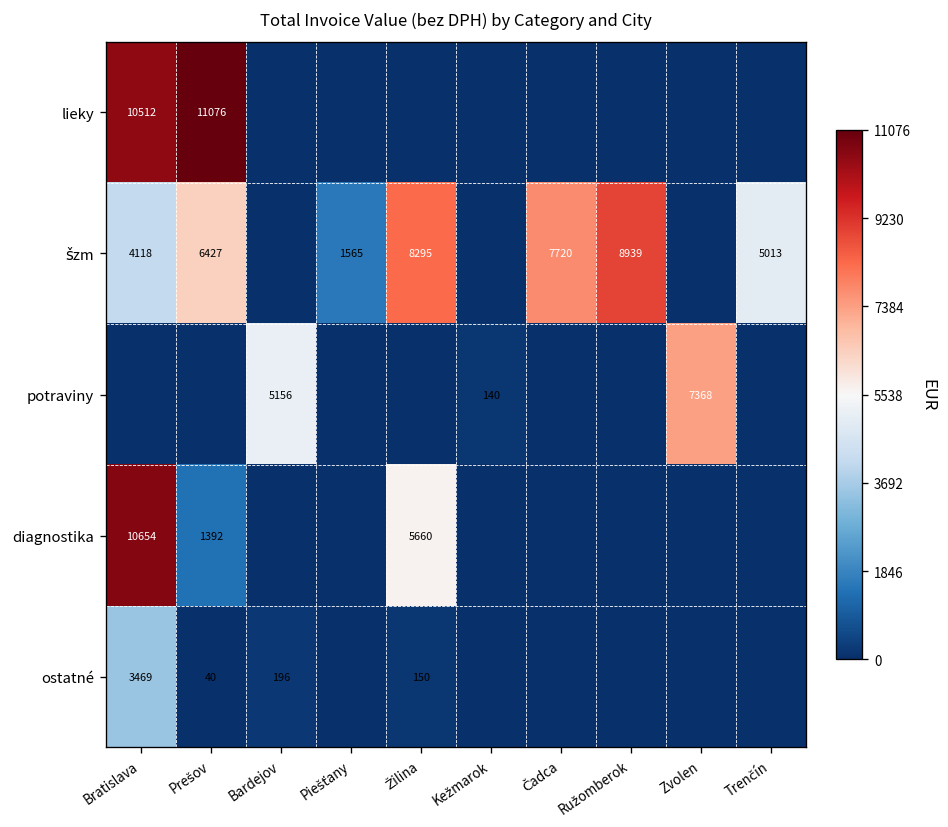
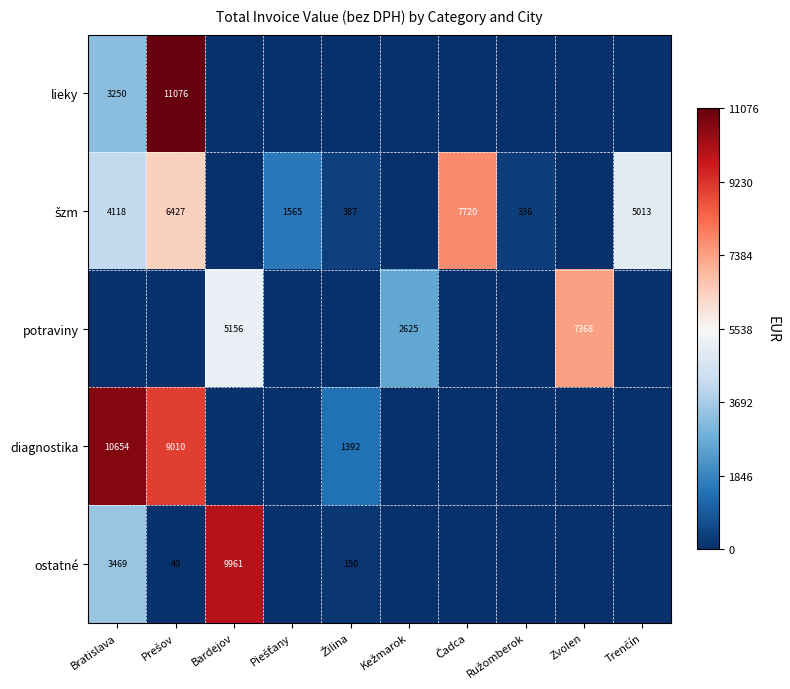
lieky, Bratislava: 10512 -> 3250
šzm, Žilina: 8295 -> 387
šzm, Ružomberok: 8939 -> 336
potraviny, Kežmarok: 140 -> 2625
diagnostika, Prešov: 1392 -> 9010
diagnostika, Žilina: 5660 -> 1392
ostatné, Bardejov: 196 -> 9961
